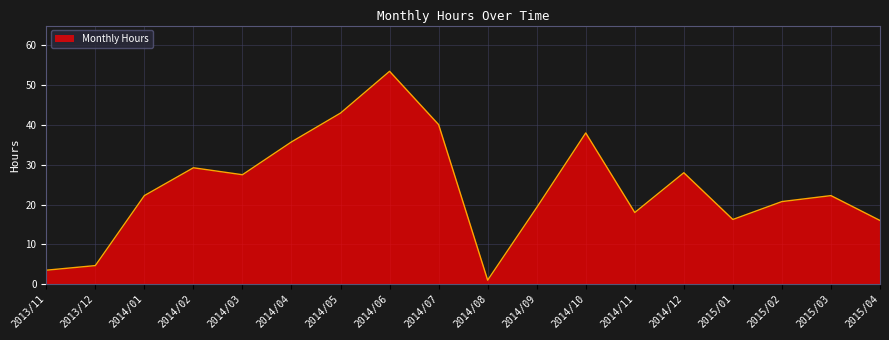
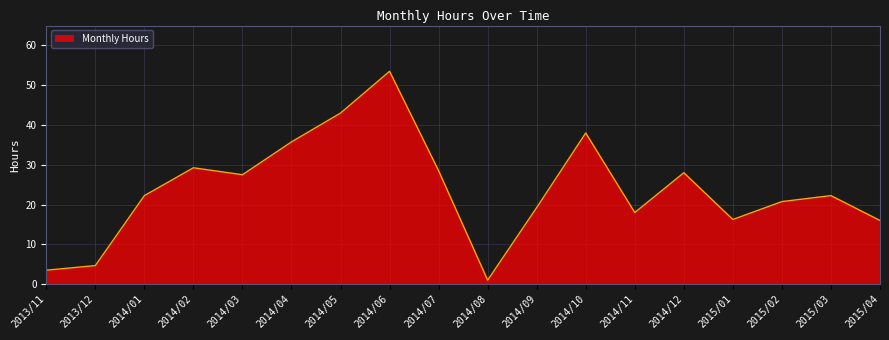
2014/07: 40 -> 29
